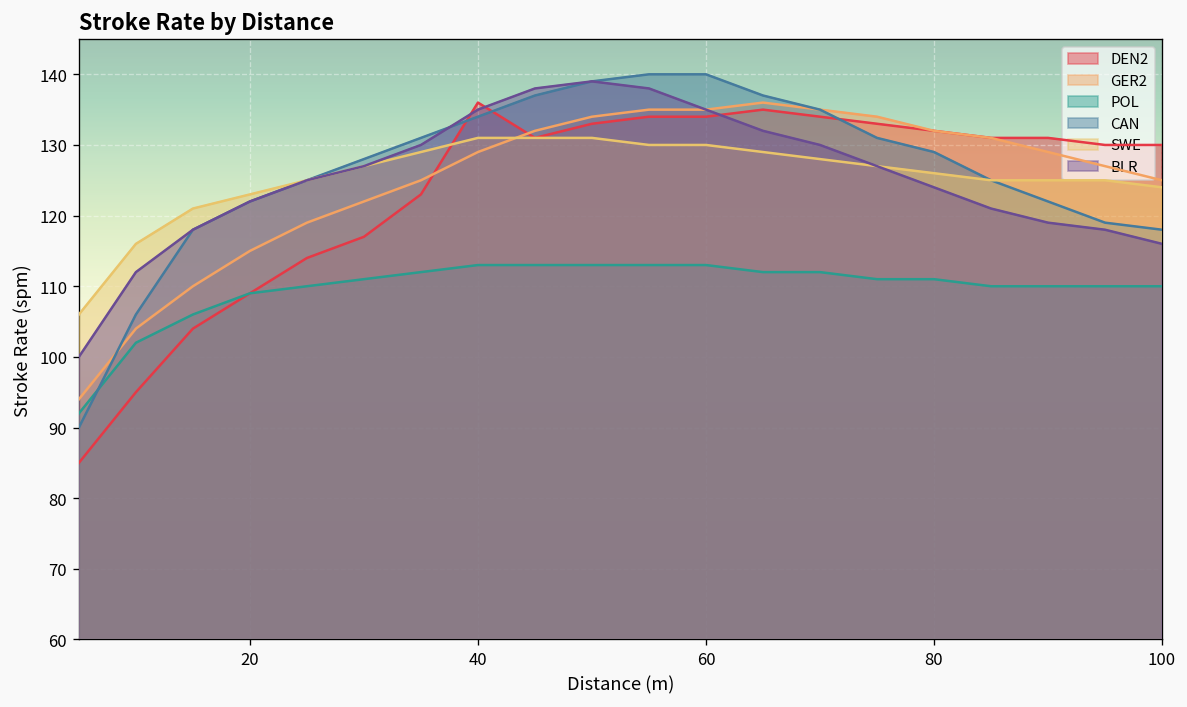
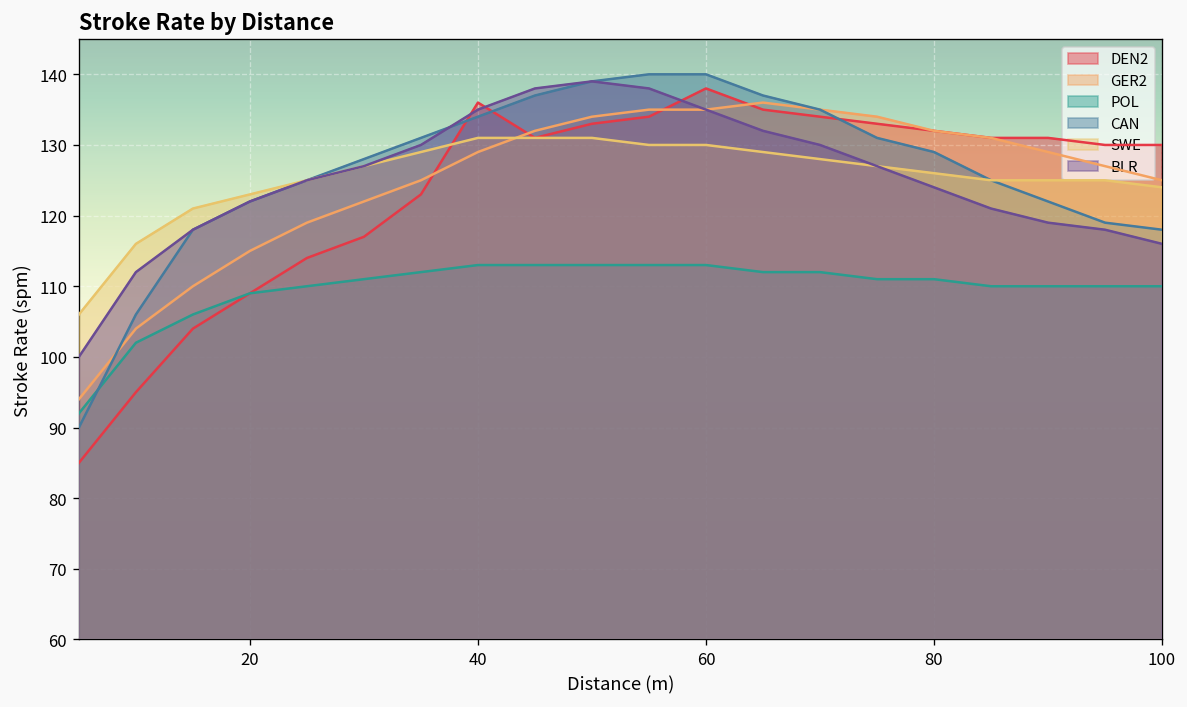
DEN2, 60: 134 -> 138
